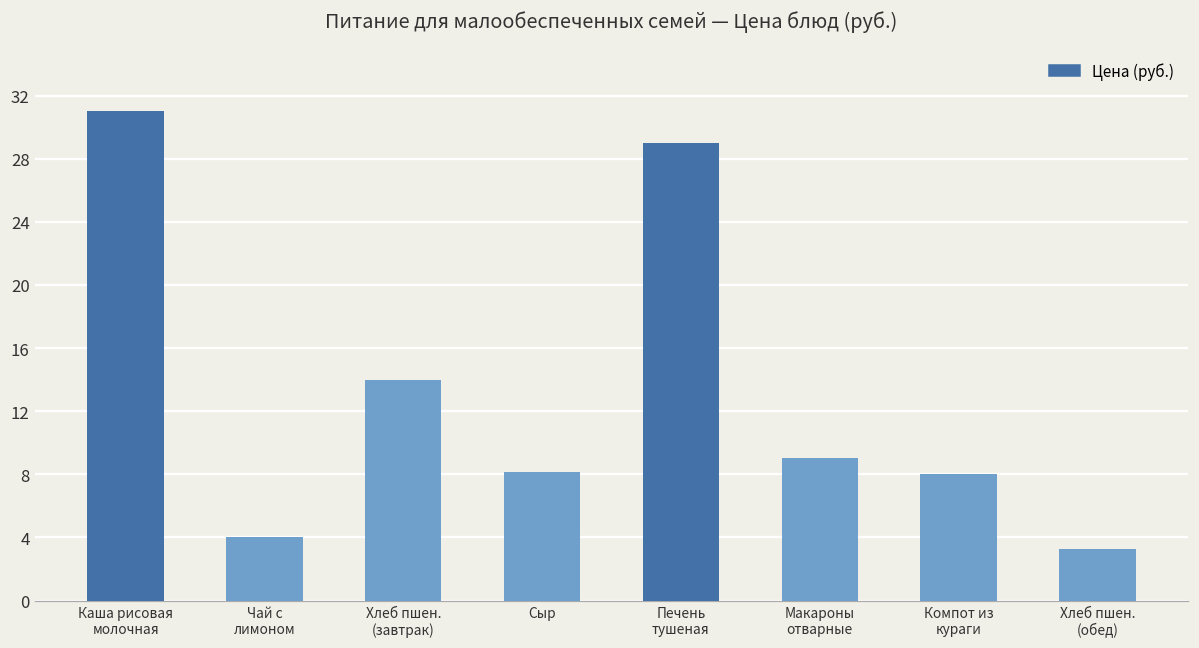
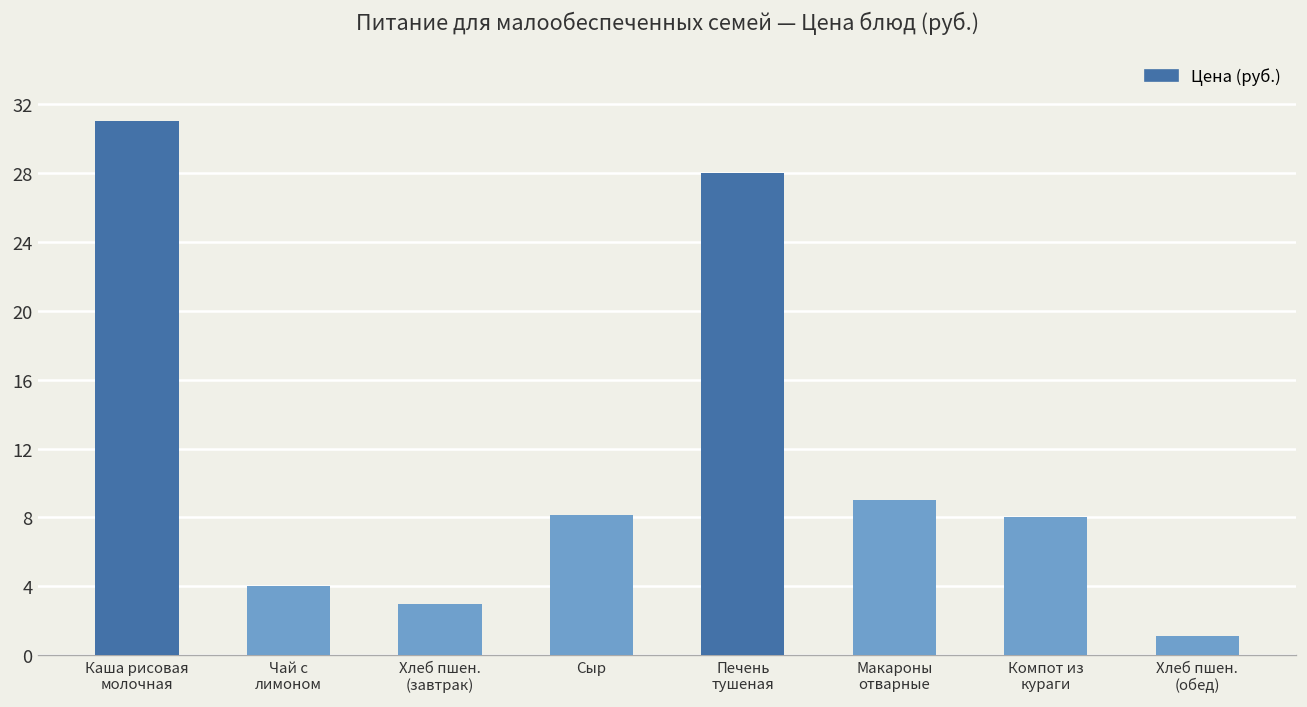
Хлеб пшен. (завтрак): 14 -> 3
Печень тушеная: 29 -> 28
Хлеб пшен. (обед): 3.3 -> 1.1
